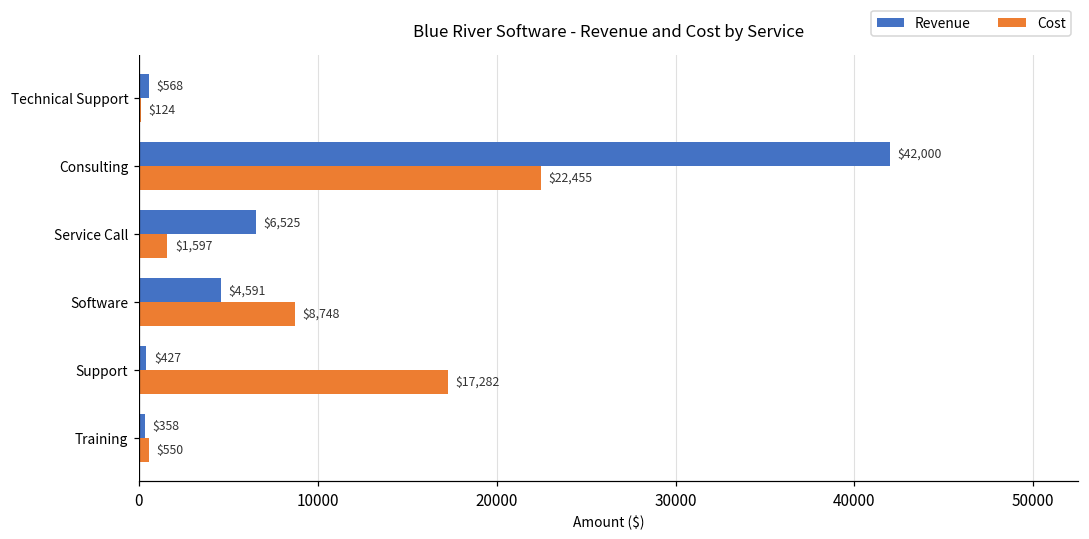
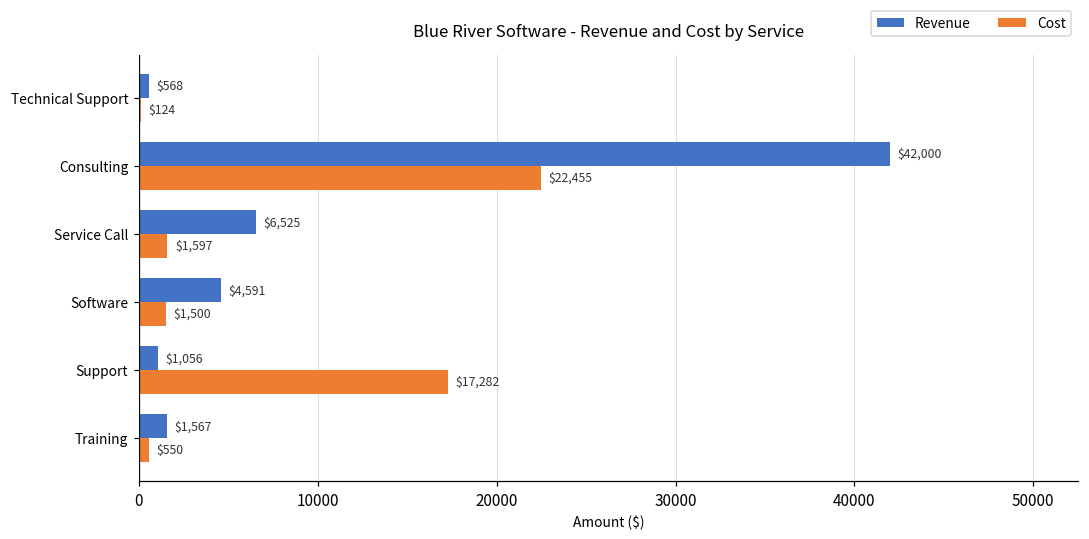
Cost, Software: $8,748 -> $1,500
Revenue, Support: $427 -> $1,056
Revenue, Training: $358 -> $1,567
